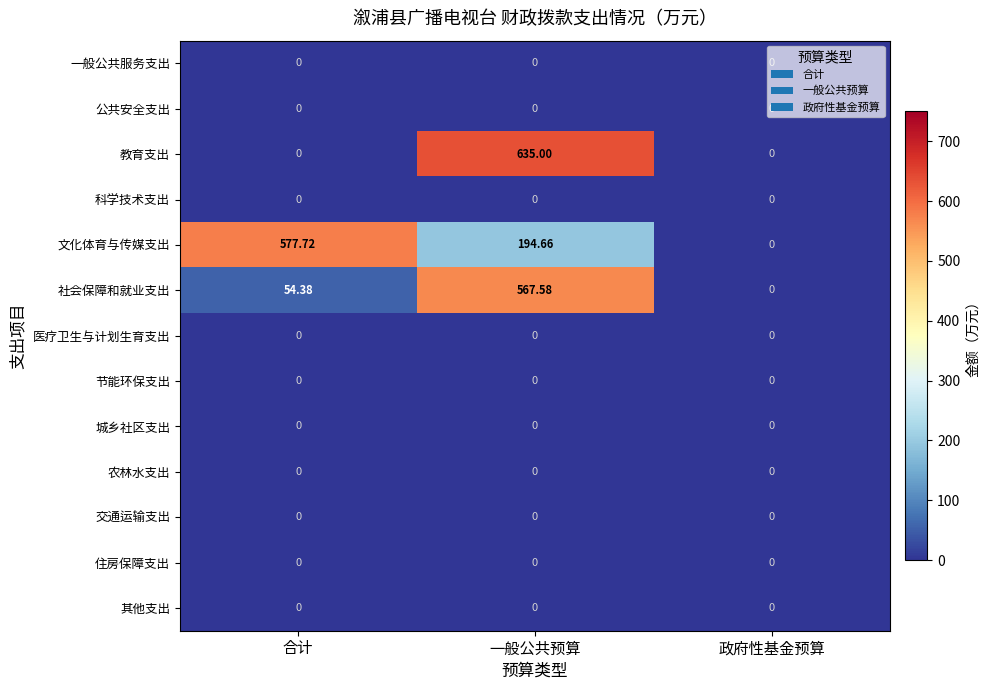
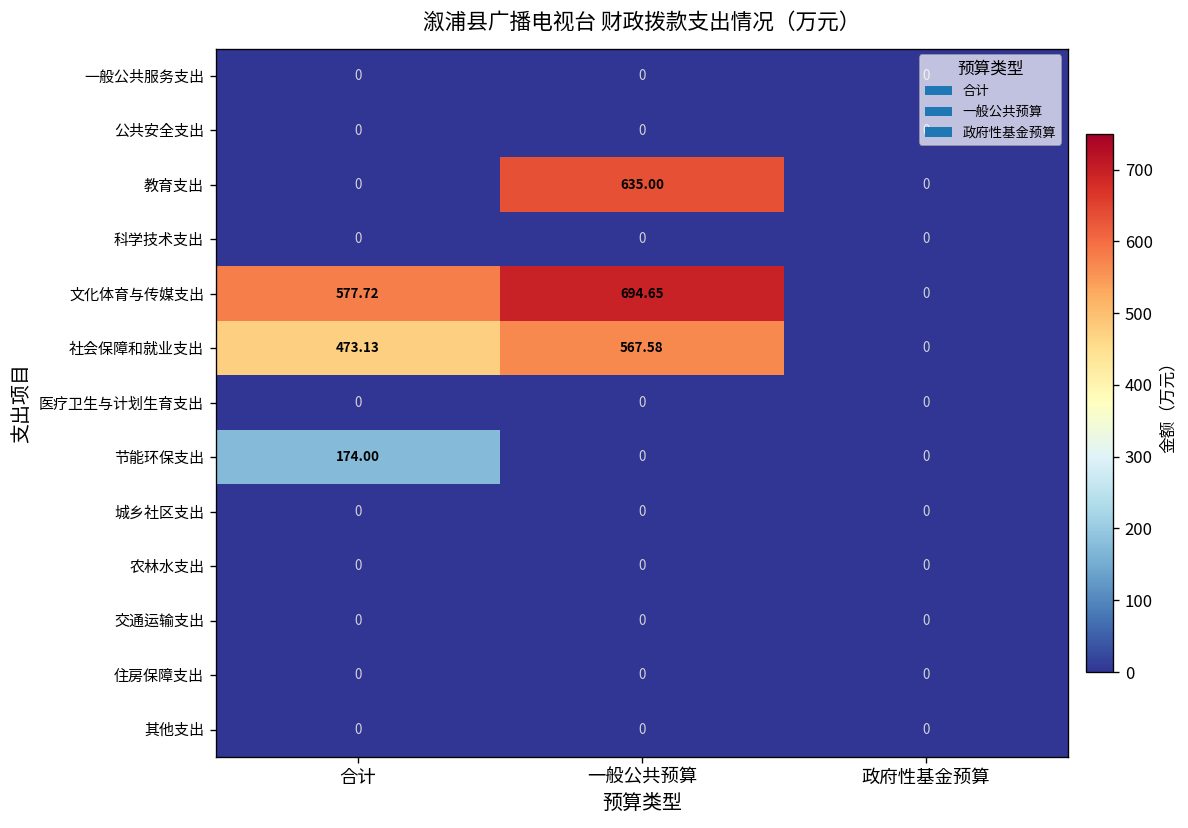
文化体育与传媒支出, 一般公共预算: 194.66 -> 694.65
社会保障和就业支出, 合计: 54.38 -> 473.13
节能环保支出, 合计: 0 -> 174.00
